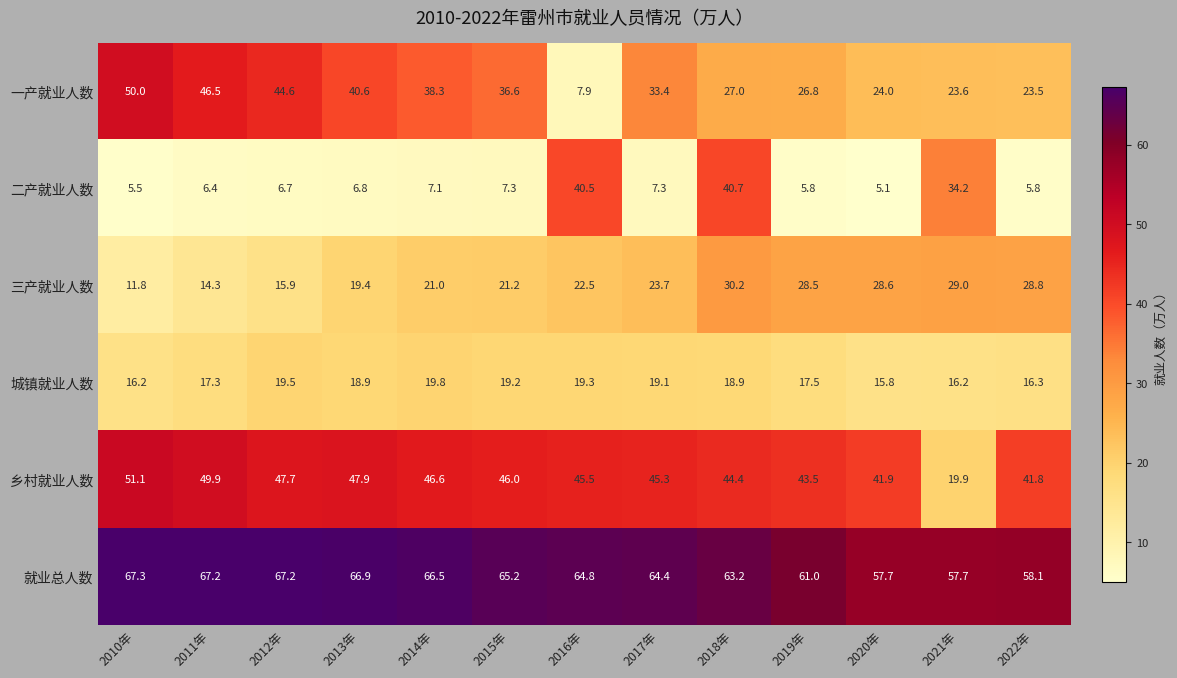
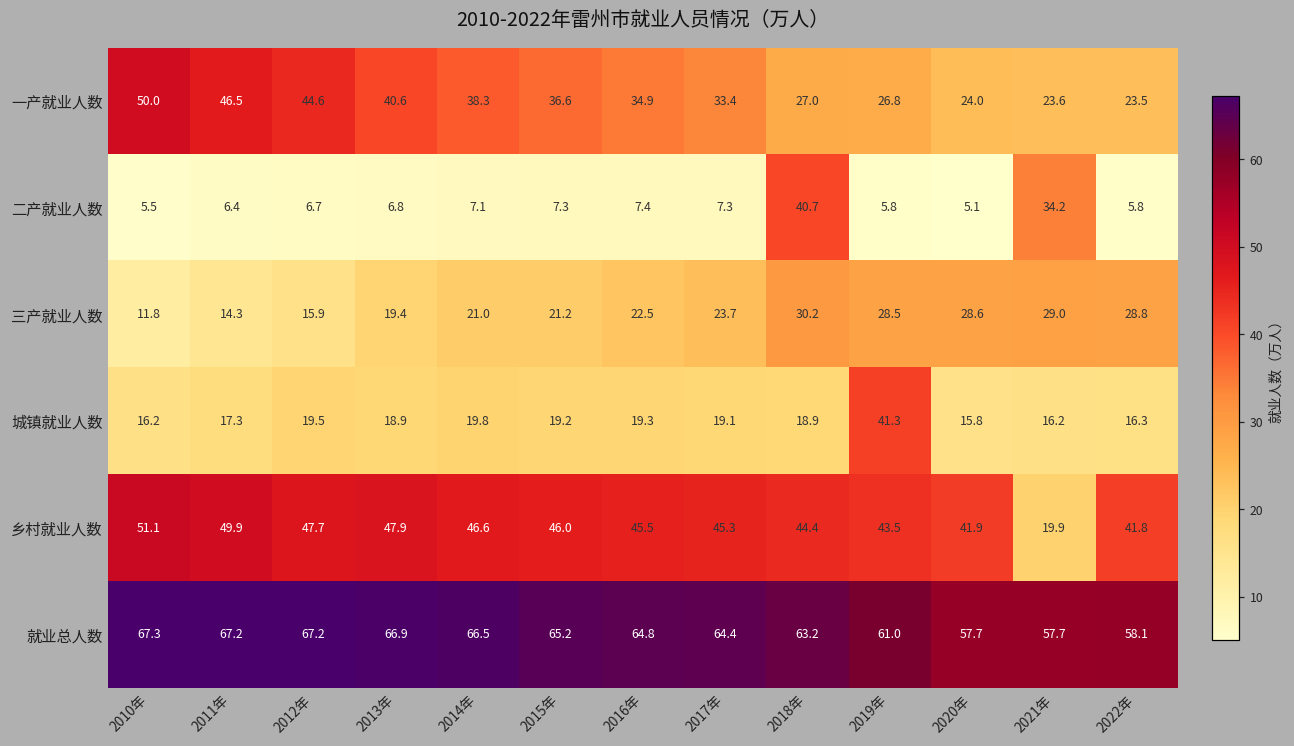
一产就业人数, 2016年: 7.9 -> 34.9
二产就业人数, 2016年: 40.5 -> 7.4
城镇就业人数, 2019年: 17.5 -> 41.3
